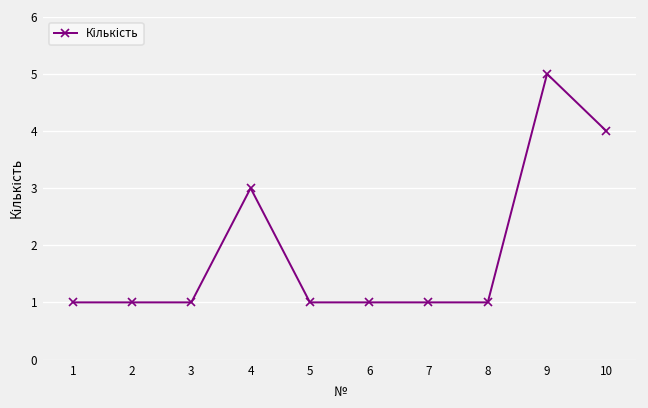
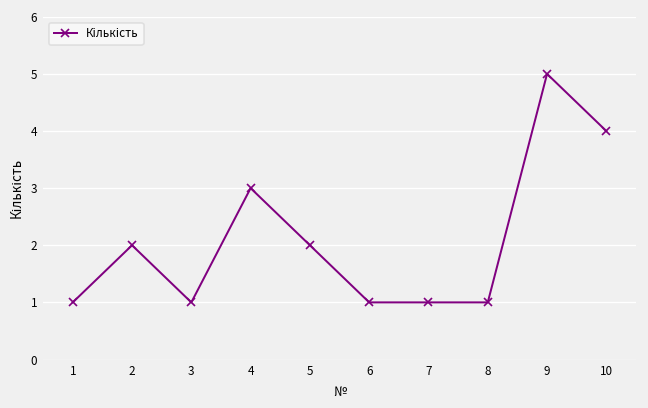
2: 1 -> 2
5: 1 -> 2
